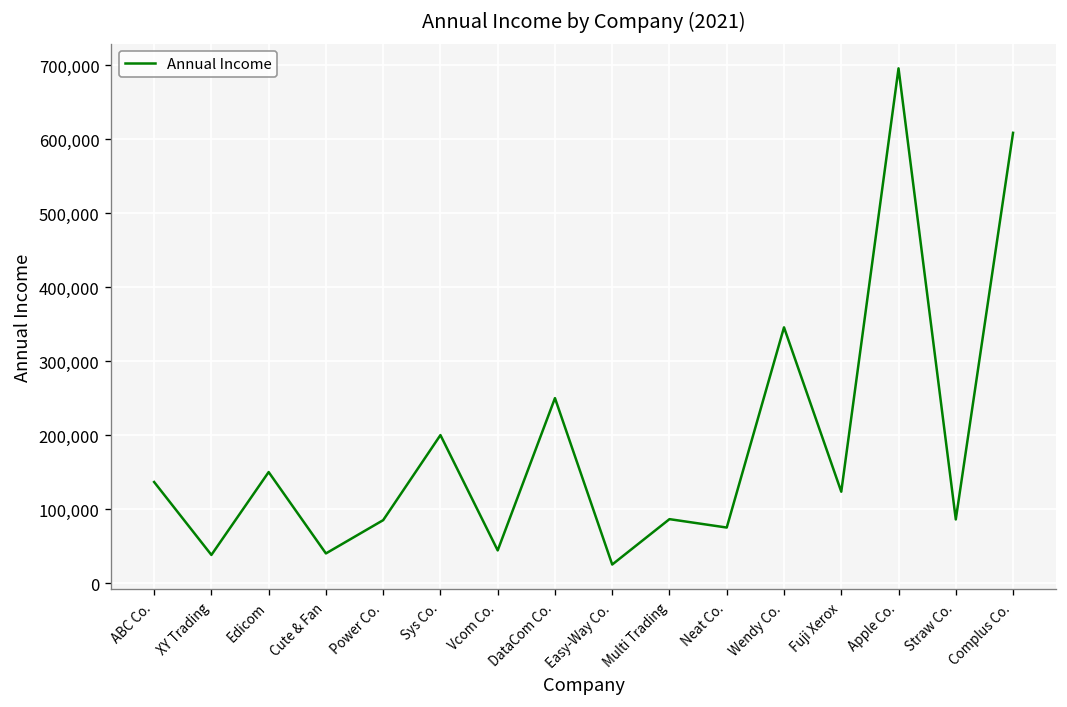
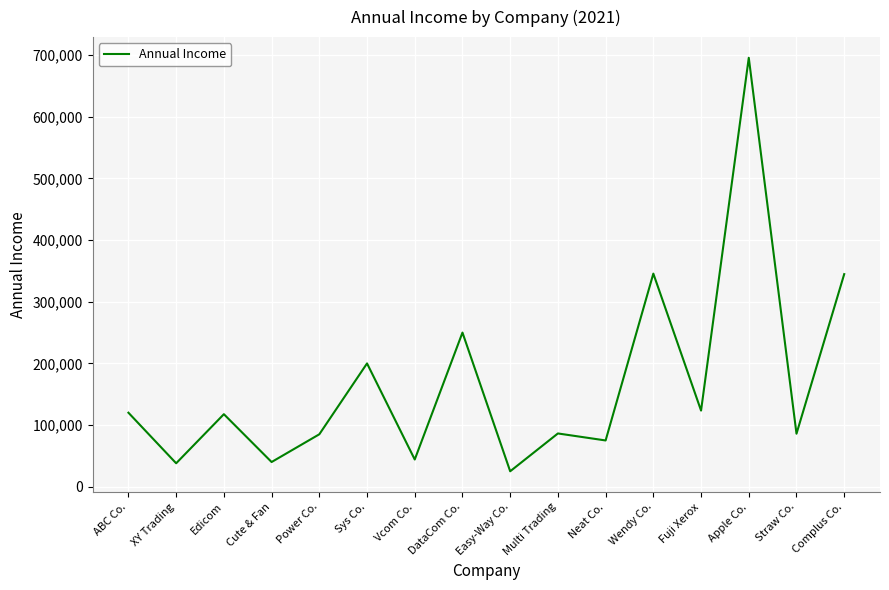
ABC Co.: 140,000 -> 120,000
Edicom: 150,000 -> 120,000
Complus Co.: 610,000 -> 340,000
